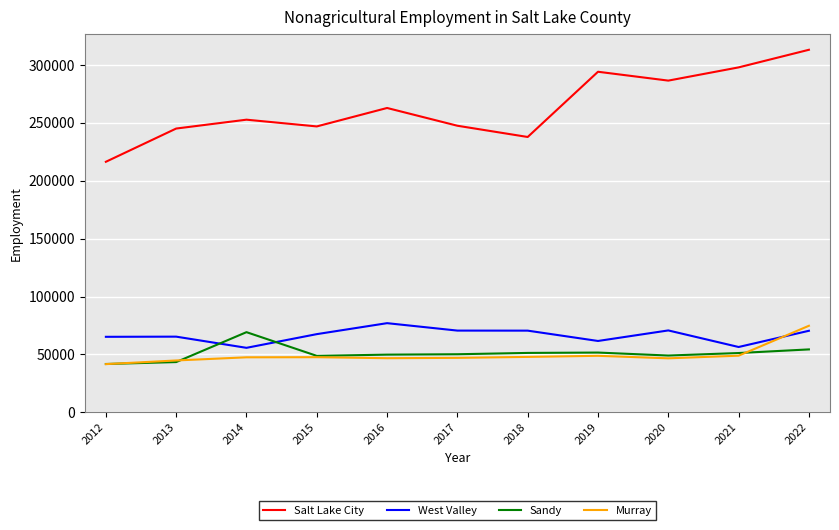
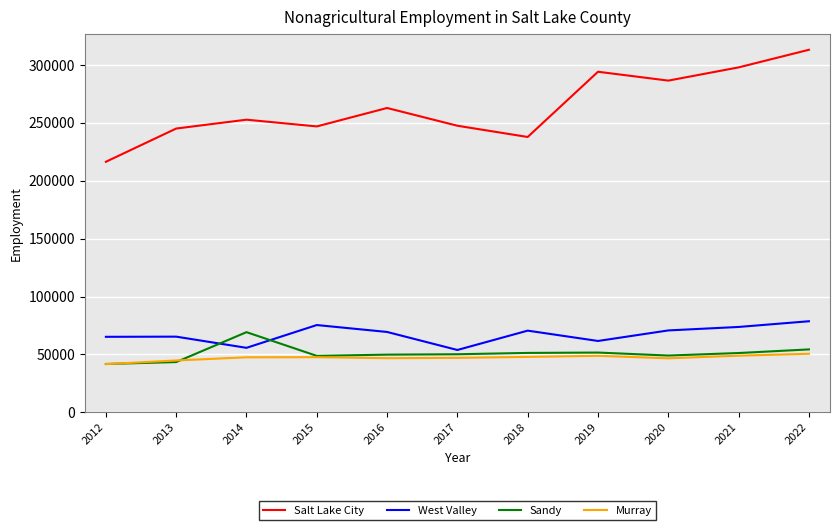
West Valley, 2015: 68000 -> 75000
West Valley, 2016: 77000 -> 69000
West Valley, 2017: 71000 -> 54000
West Valley, 2021: 56000 -> 74000
West Valley, 2022: 70000 -> 79000
Murray, 2022: 75000 -> 51000
